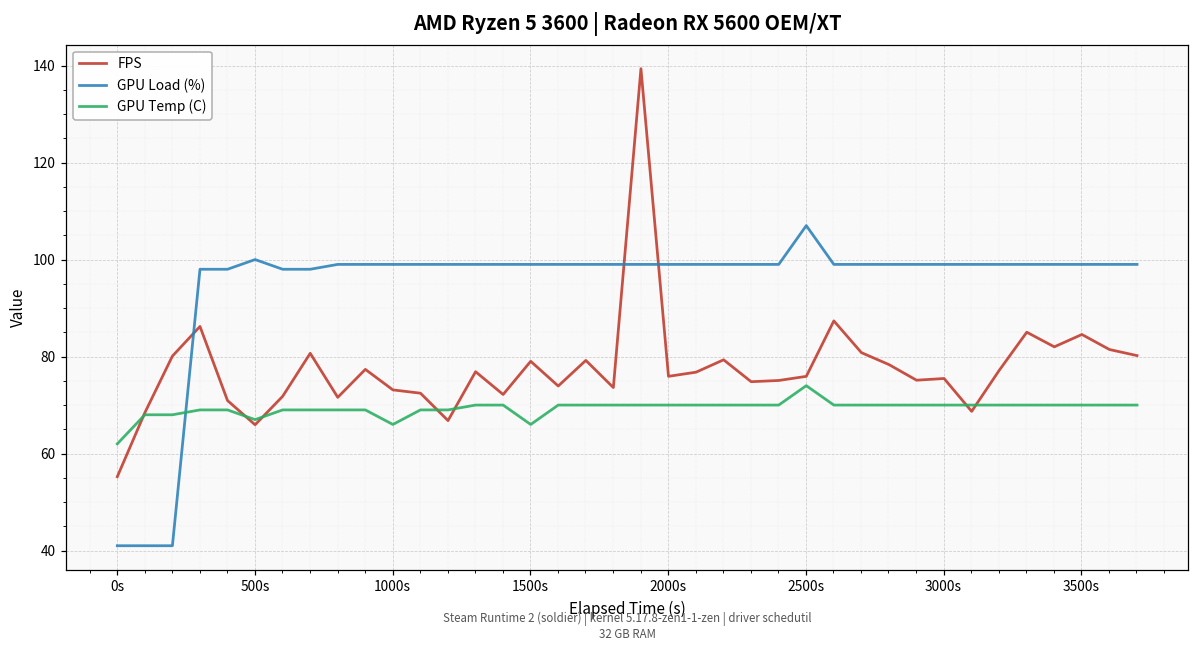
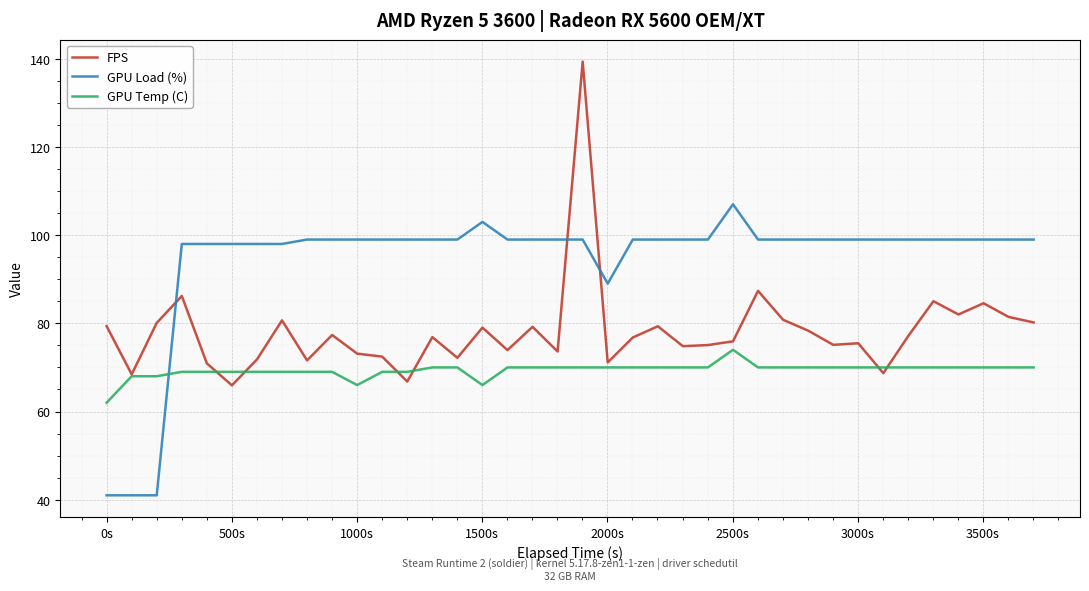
FPS, 0s: 55 -> 79
GPU Load (%), 500s: 100 -> 98
GPU Temp (C), 500s: 67 -> 69
GPU Load (%), 1500s: 99 -> 103
FPS, 2000s: 76 -> 71
GPU Load (%), 2000s: 99 -> 89
